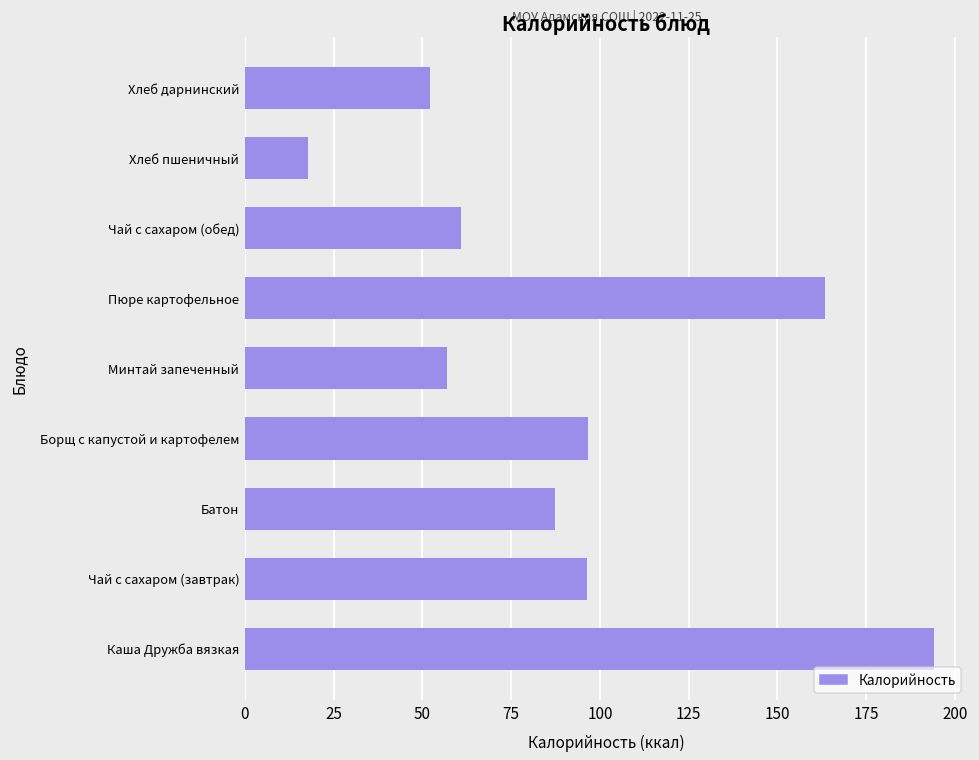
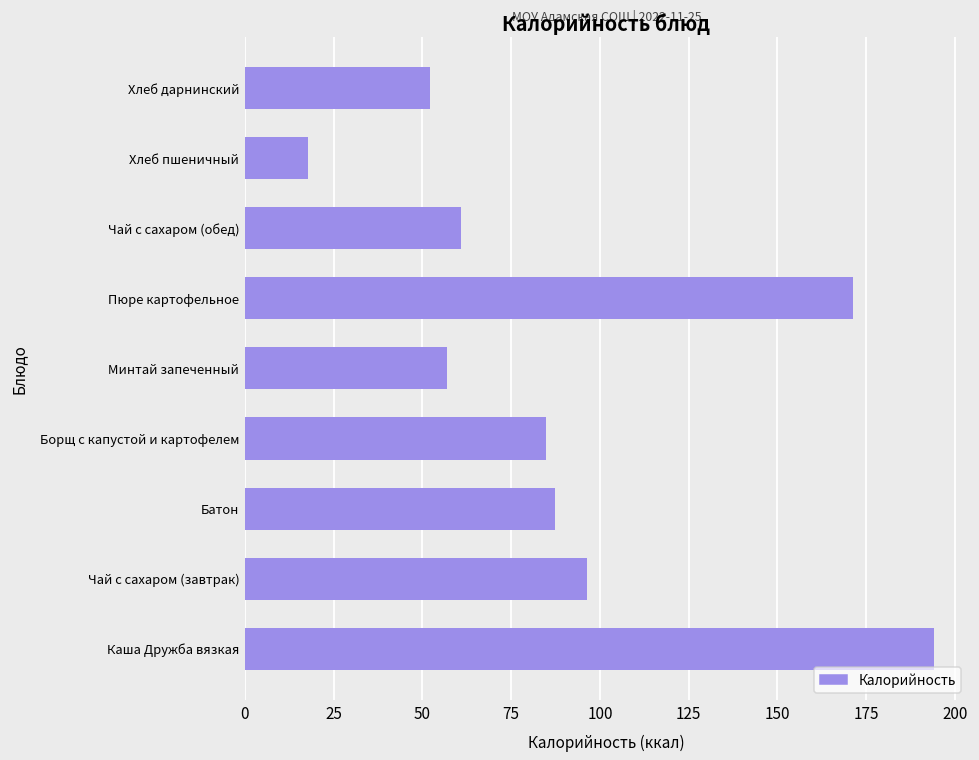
Пюре картофельное: 164 -> 171
Борщ с капустой и картофелем: 97 -> 85
